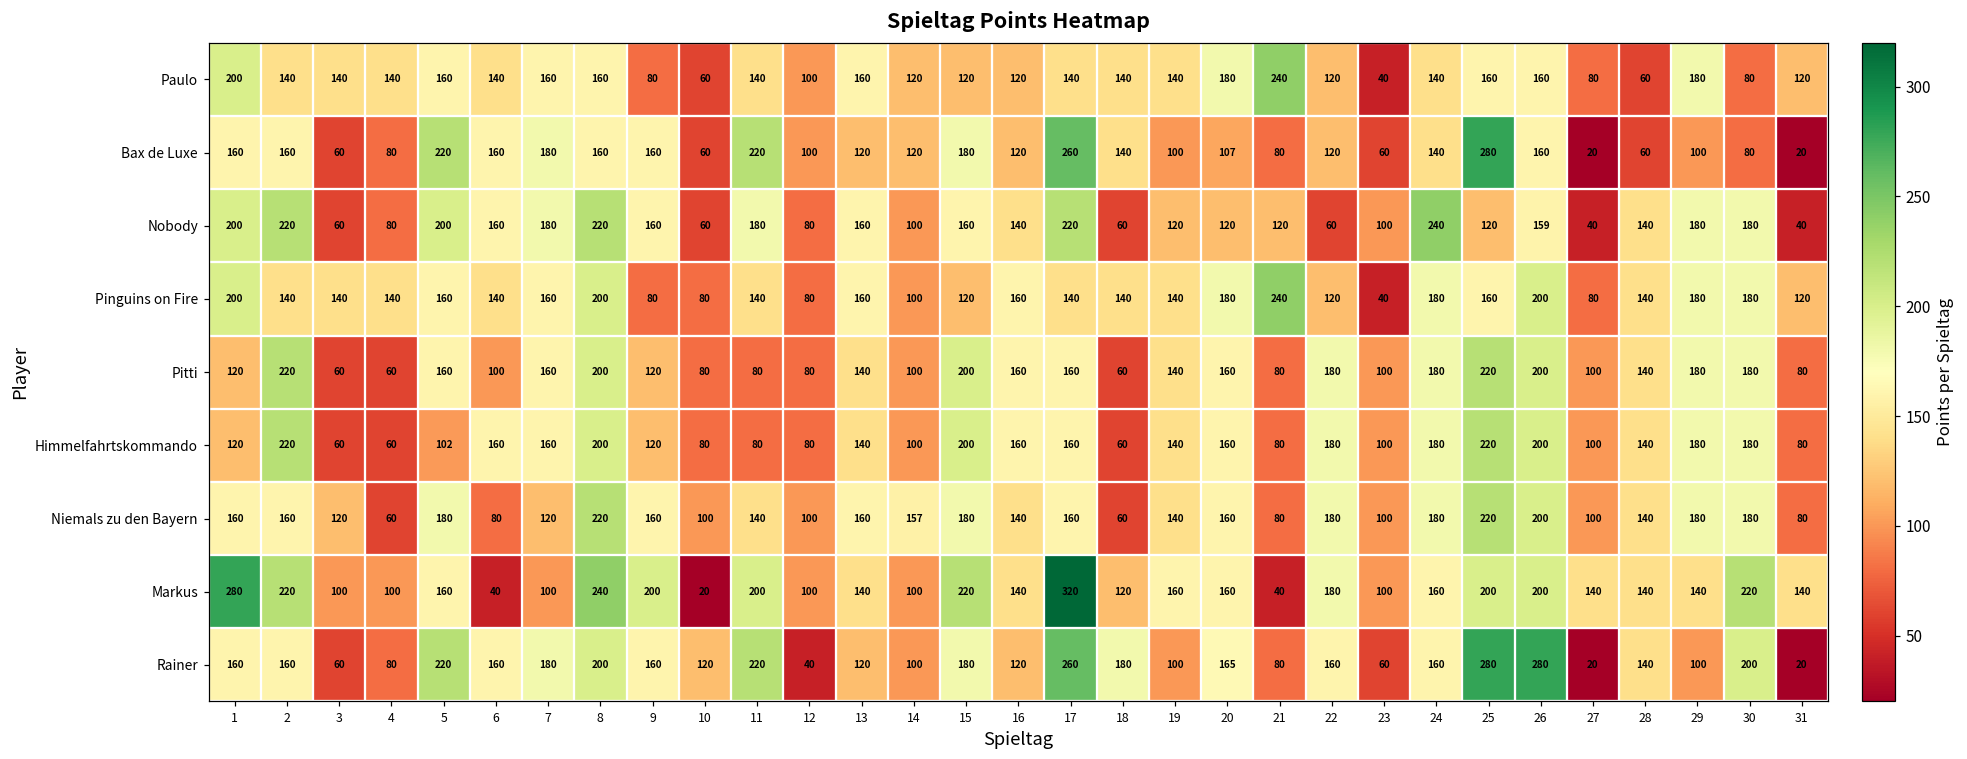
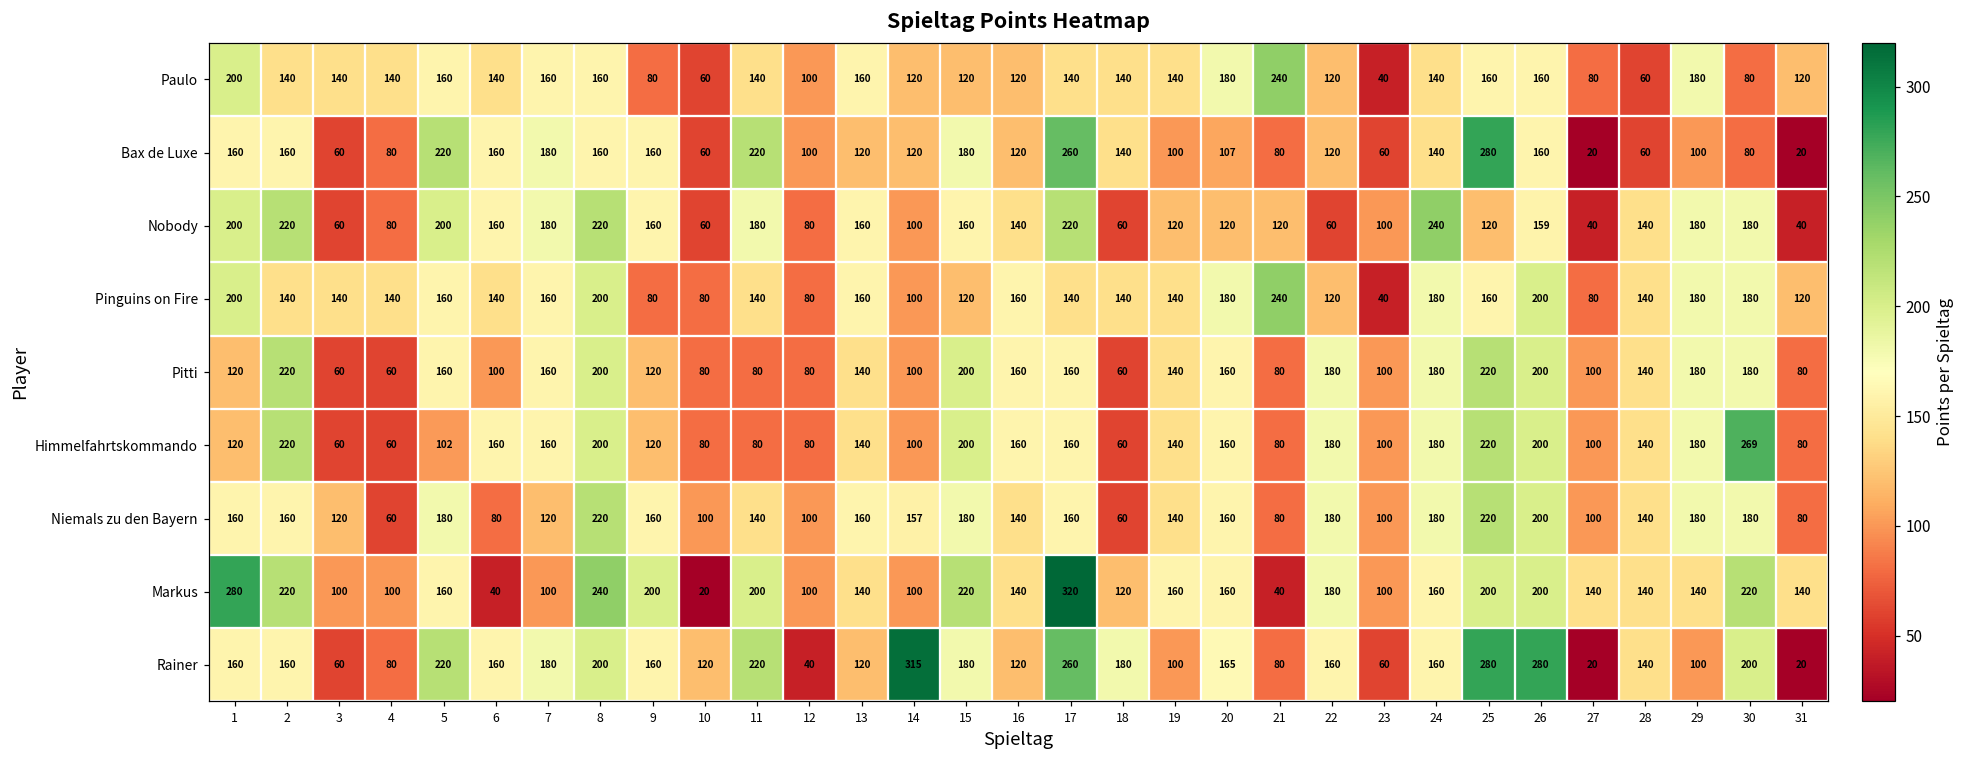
Himmelfahrtskommando, 30: 180 -> 269
Rainer, 14: 100 -> 315
